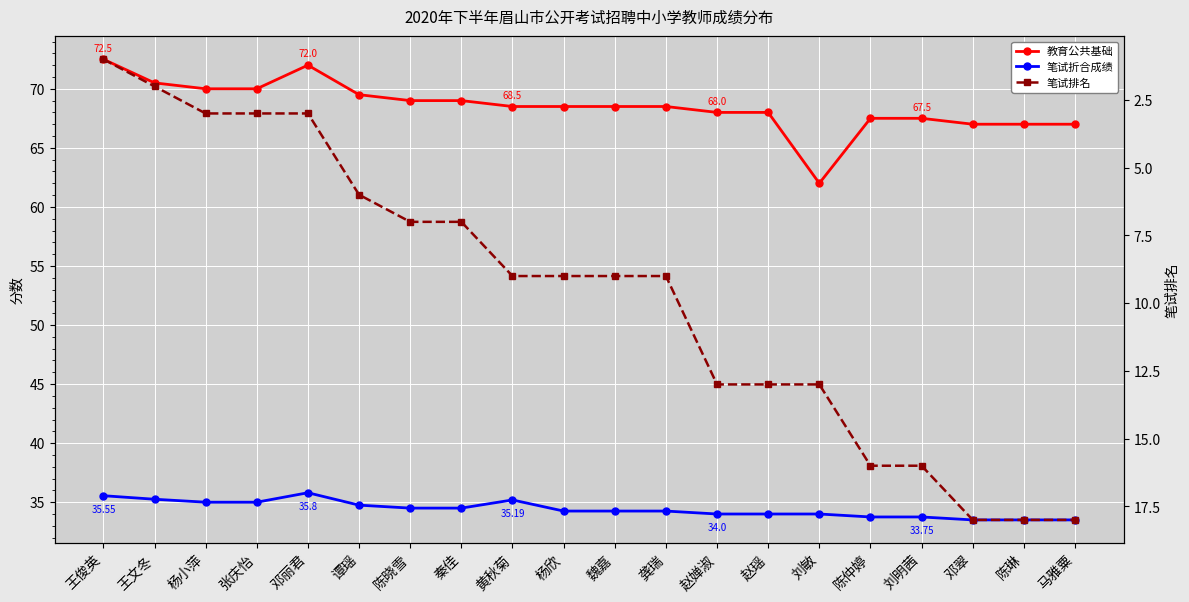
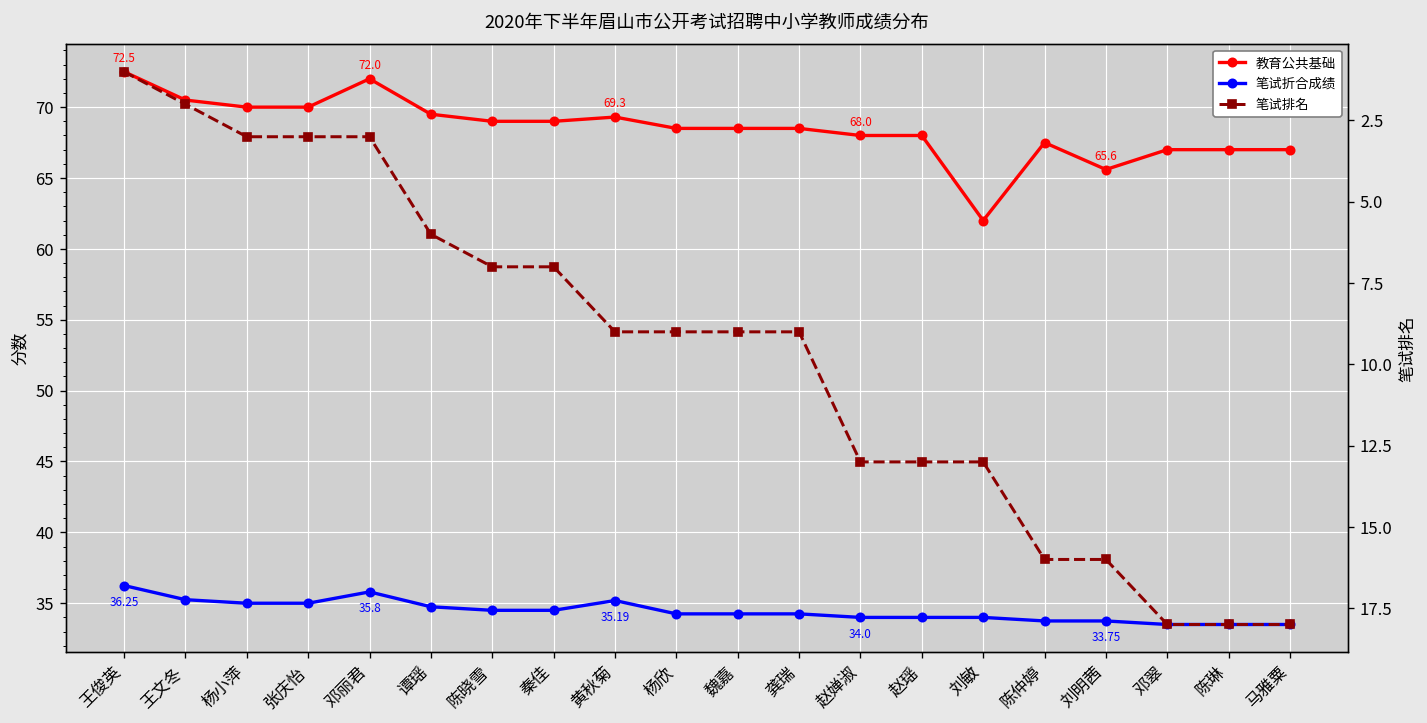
笔试折合成绩, 王俊英: 35.55 -> 36.25
教育公共基础, 黄秋菊: 68.5 -> 69.3
教育公共基础, 刘明茜: 67.5 -> 65.6
